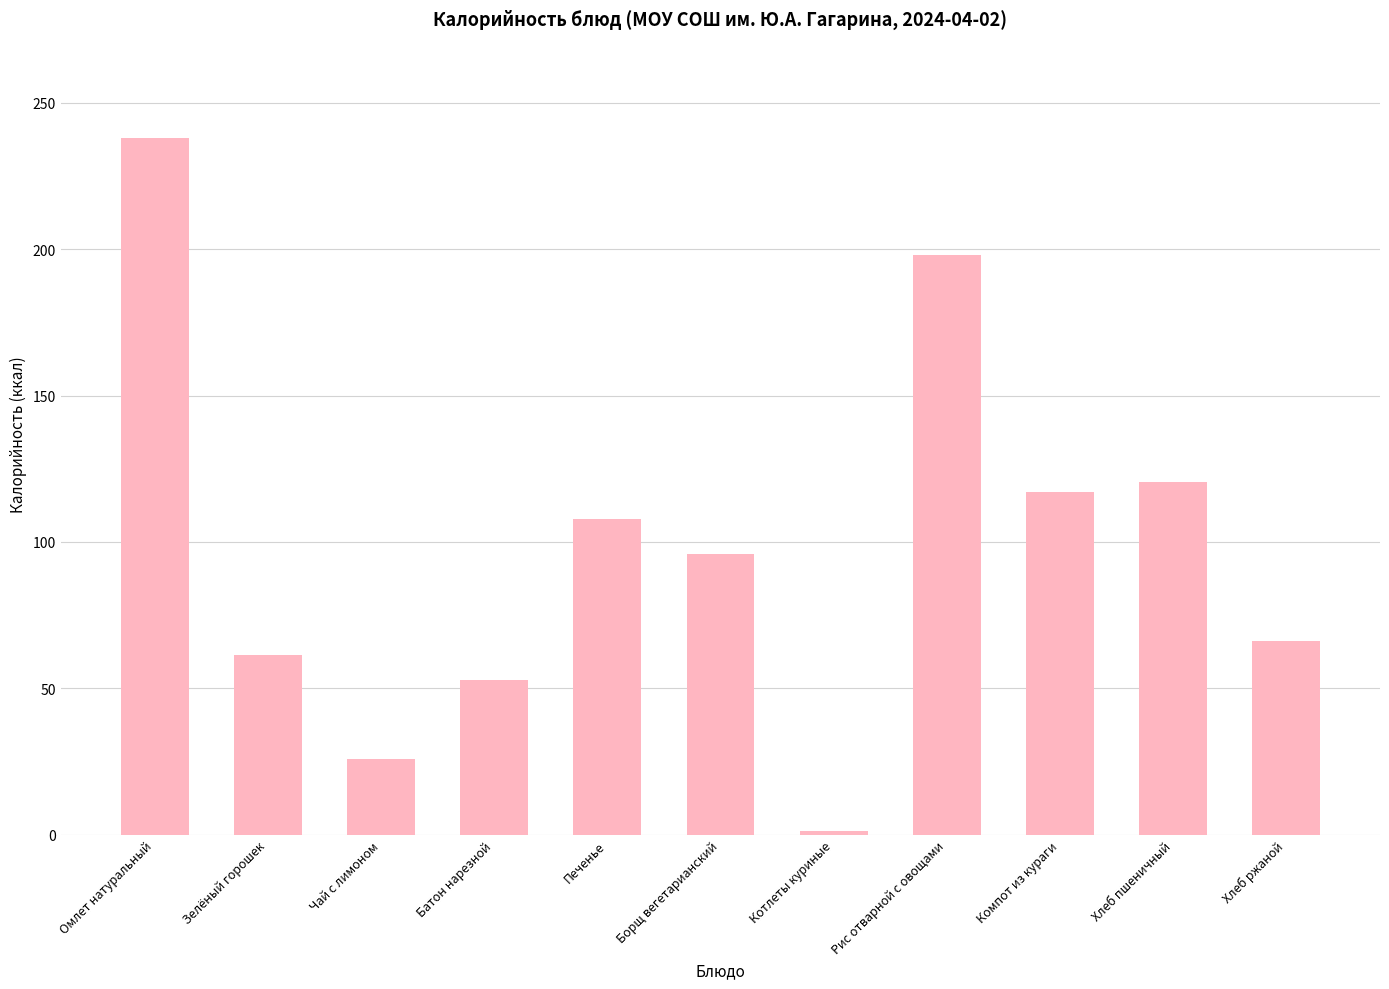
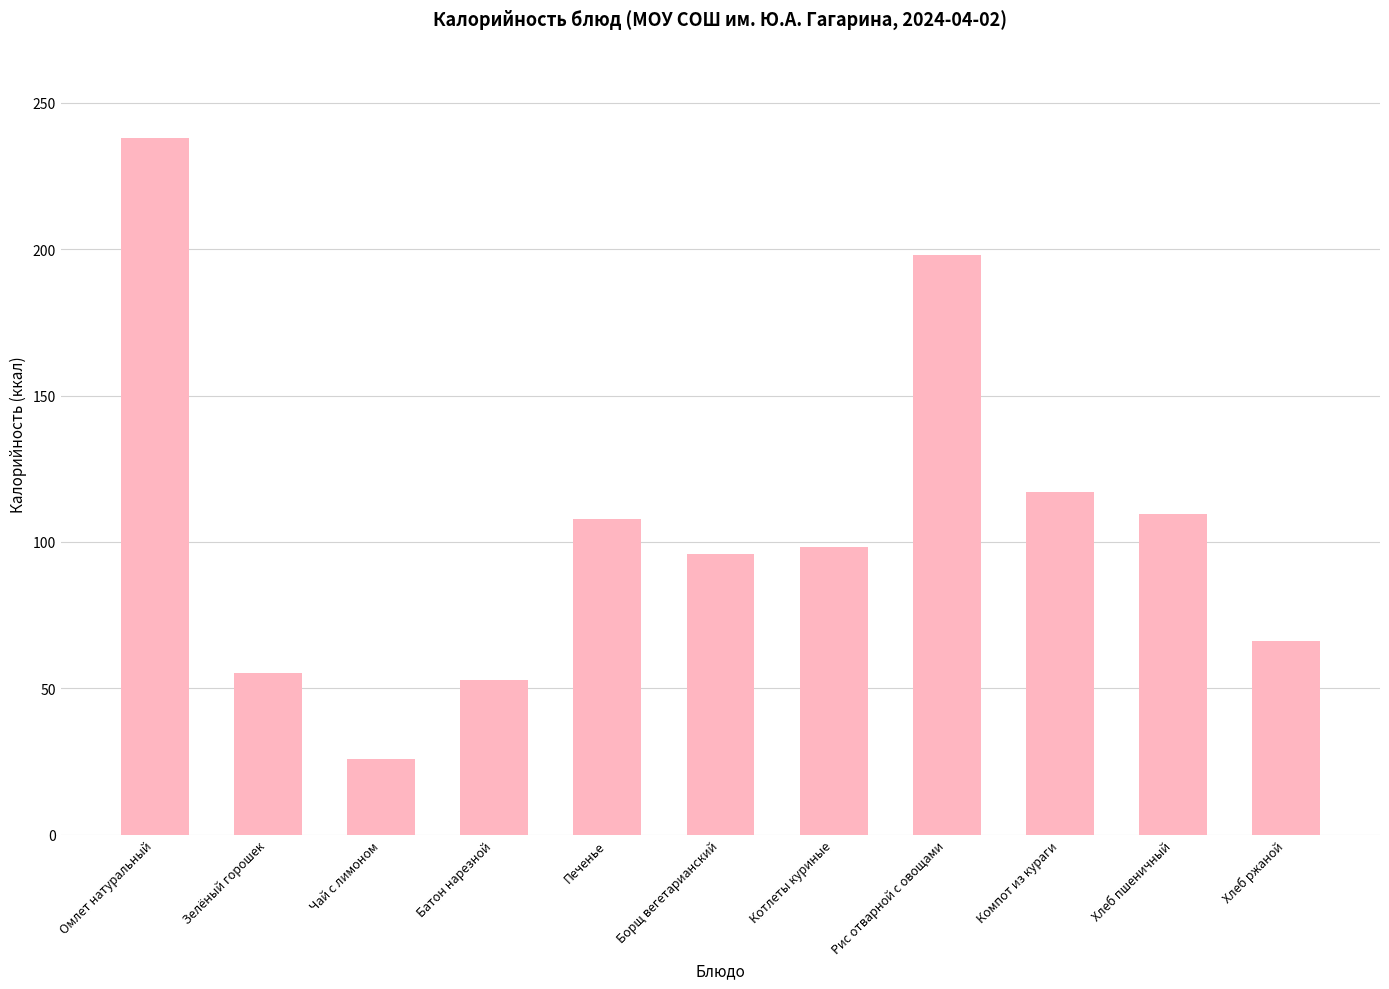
Зелёный горошек: 62 -> 55
Котлеты куриные: 1 -> 98
Хлеб пшеничный: 120 -> 110
